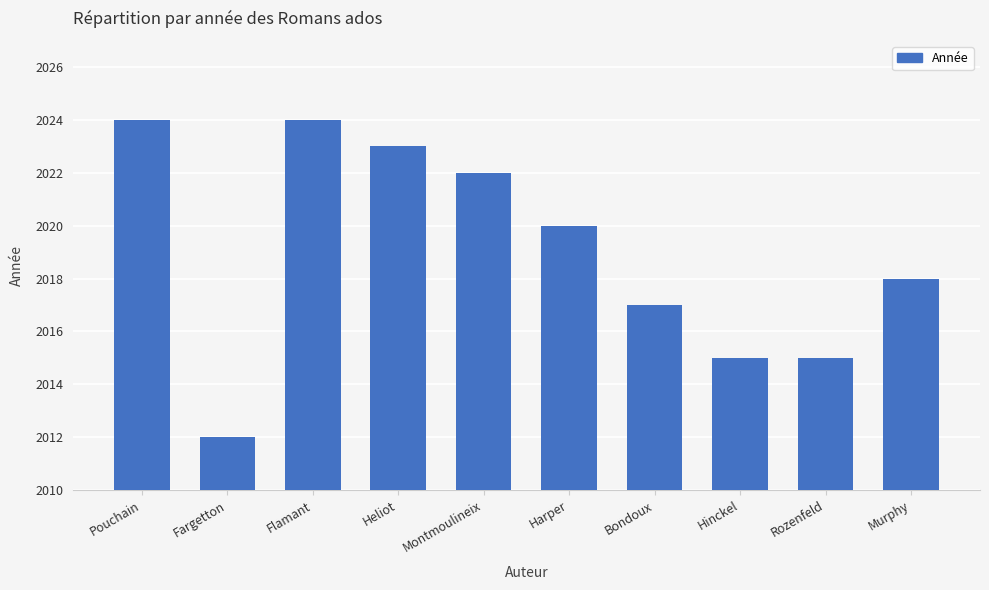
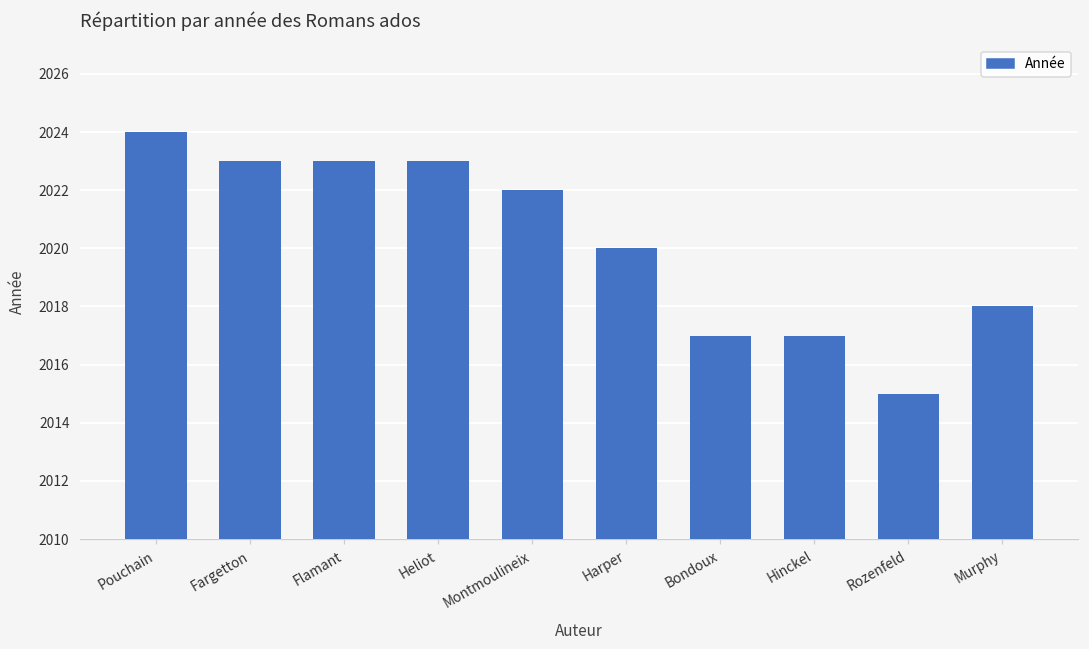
Fargetton: 2012 -> 2023
Flamant: 2024 -> 2023
Hinckel: 2015 -> 2017
